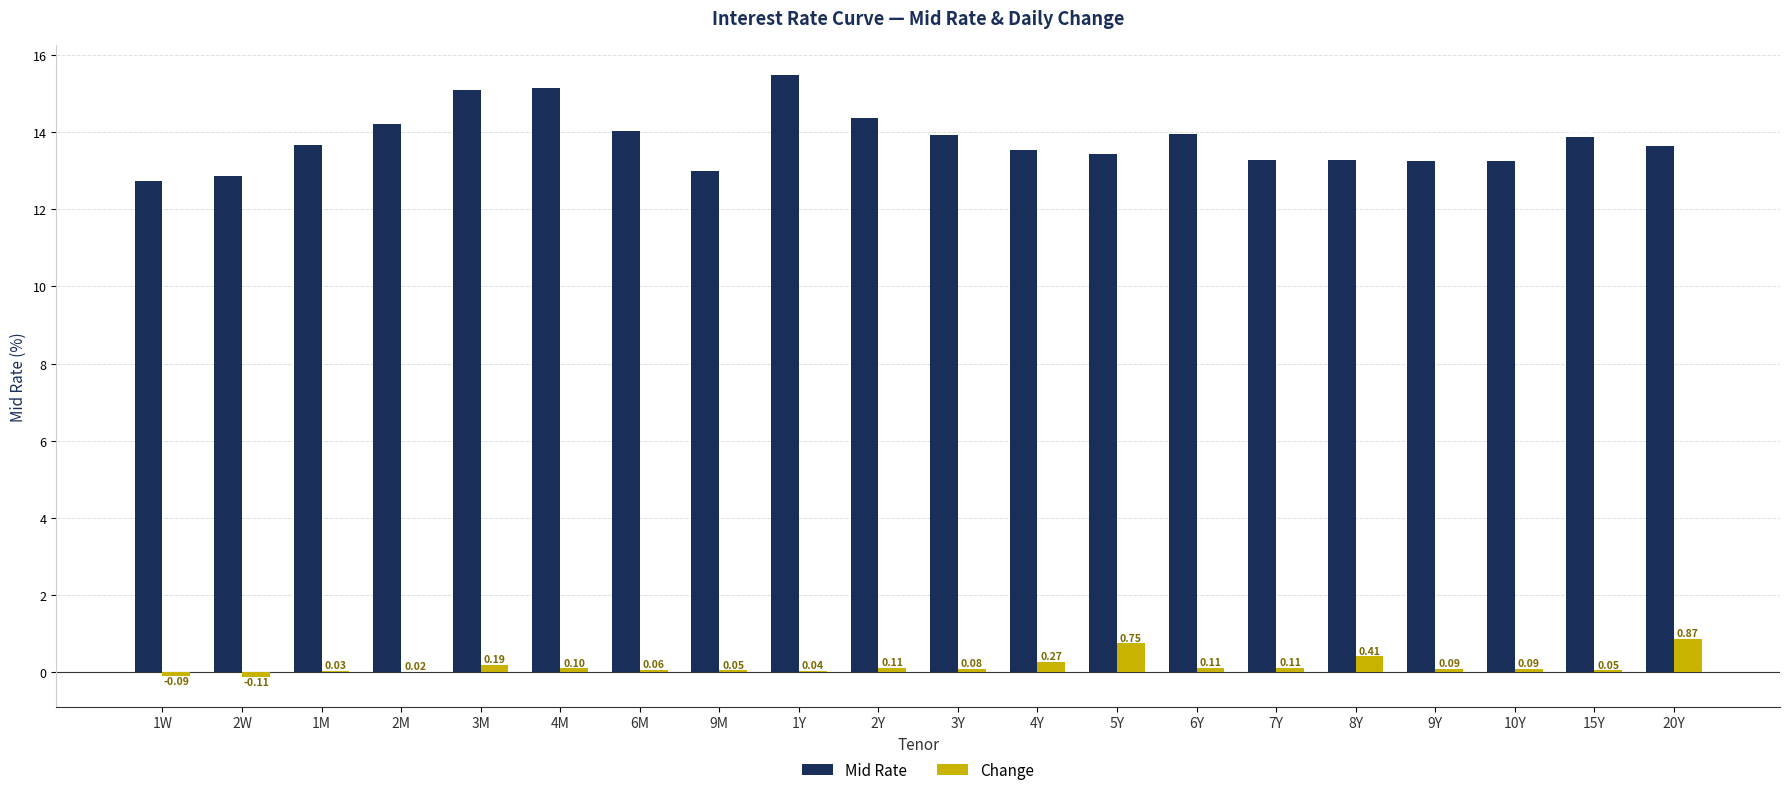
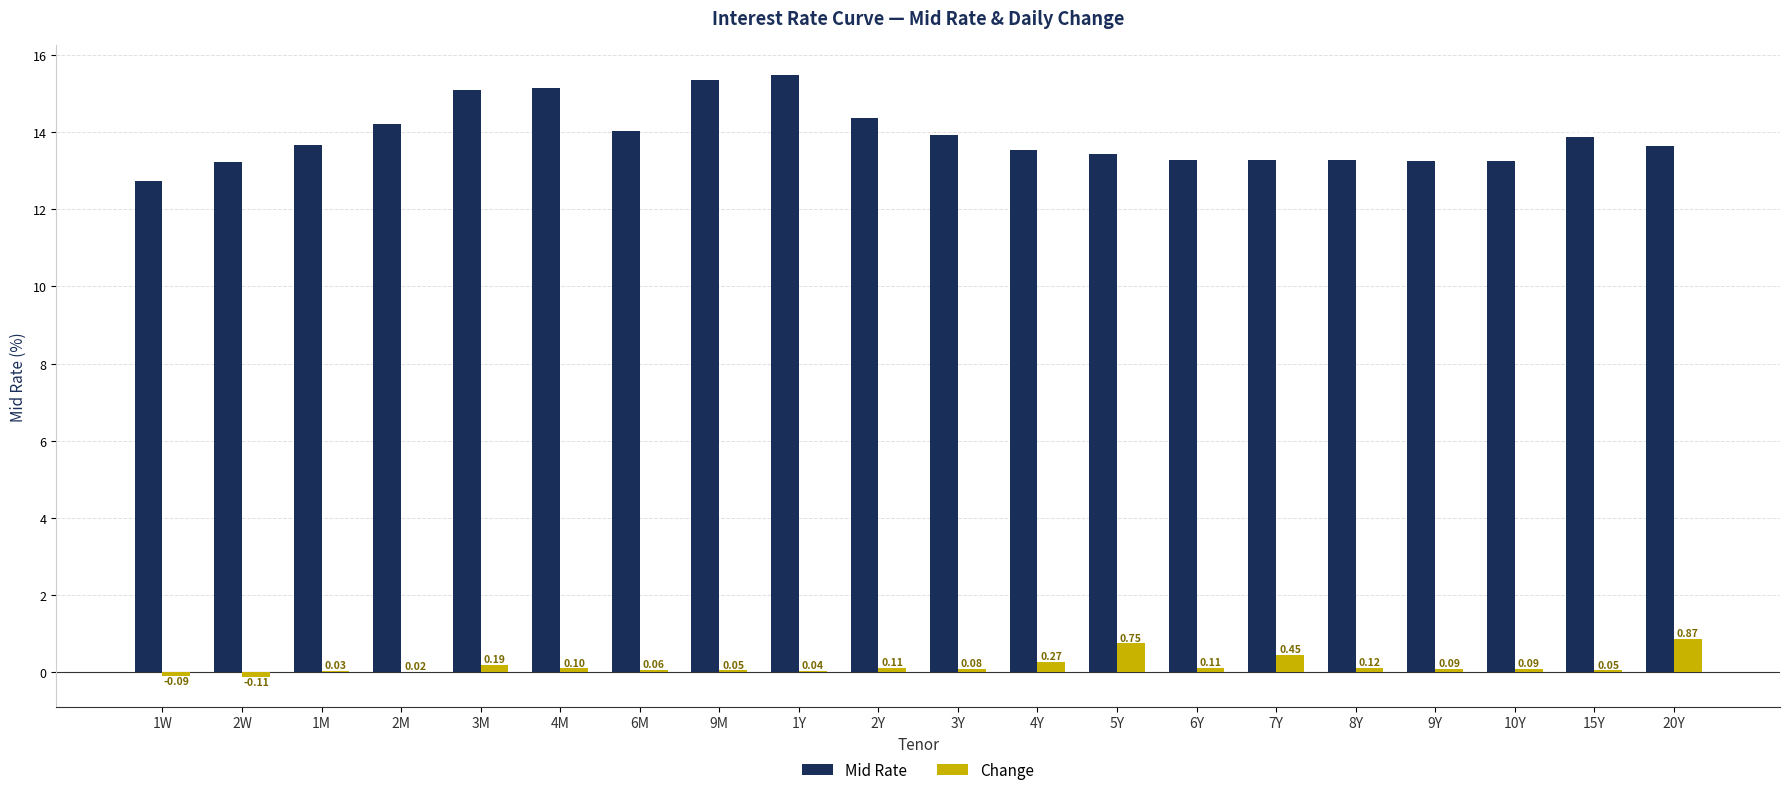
Mid Rate, 2W: 12.9 -> 13.2
Mid Rate, 9M: 13.0 -> 15.3
Mid Rate, 6Y: 14.0 -> 13.3
Change, 7Y: 0.11 -> 0.45
Change, 8Y: 0.41 -> 0.12
